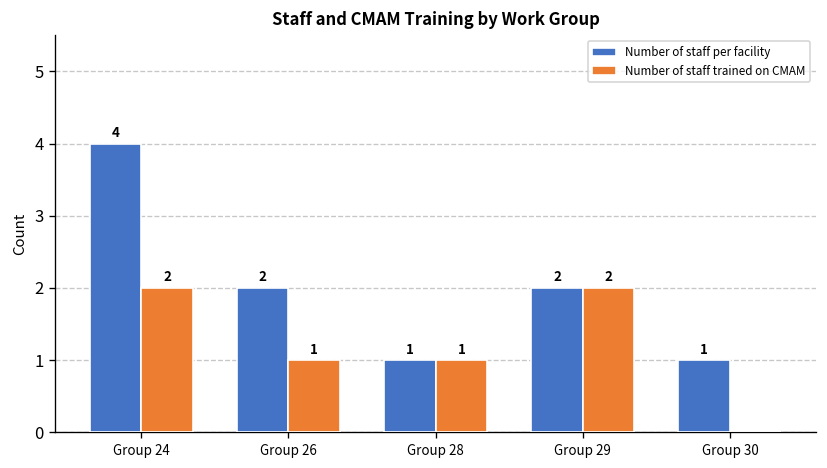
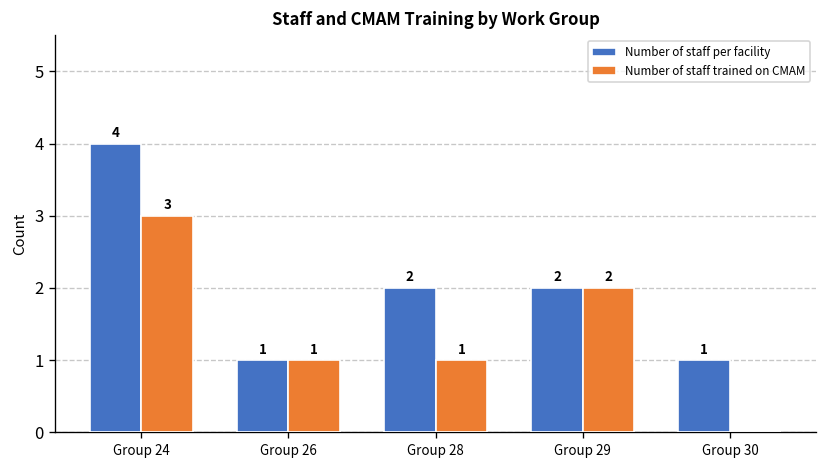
Number of staff trained on CMAM, Group 24: 2 -> 3
Number of staff per facility, Group 26: 2 -> 1
Number of staff per facility, Group 28: 1 -> 2
